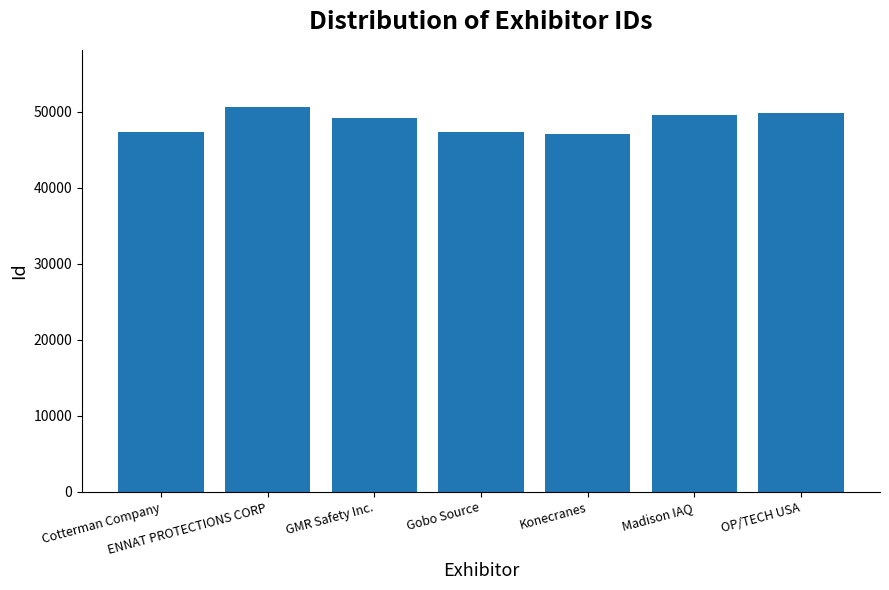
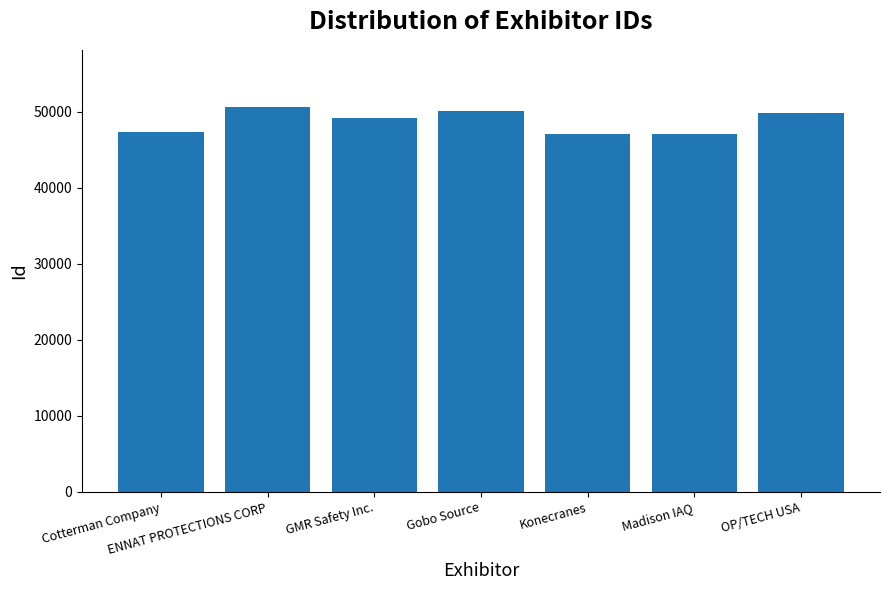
Gobo Source: 47000 -> 50000
Madison IAQ: 50000 -> 47000
